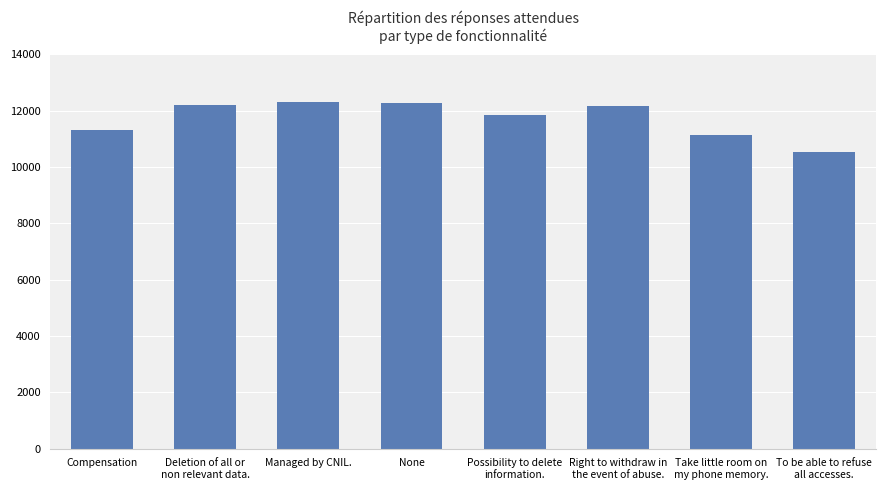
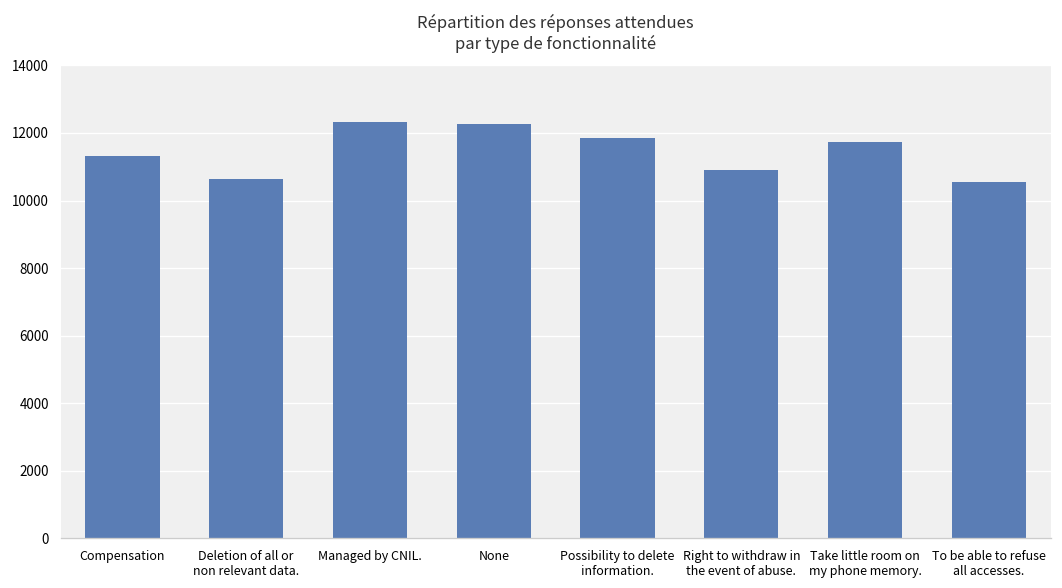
Deletion of all or non relevant data.: 12200 -> 10600
Right to withdraw in the event of abuse.: 12200 -> 10900
Take little room on my phone memory.: 11200 -> 11700
